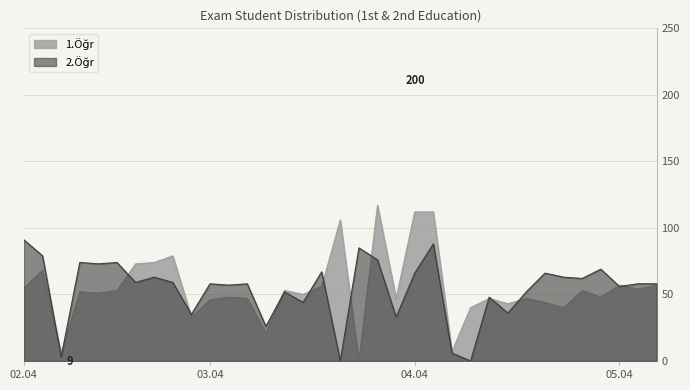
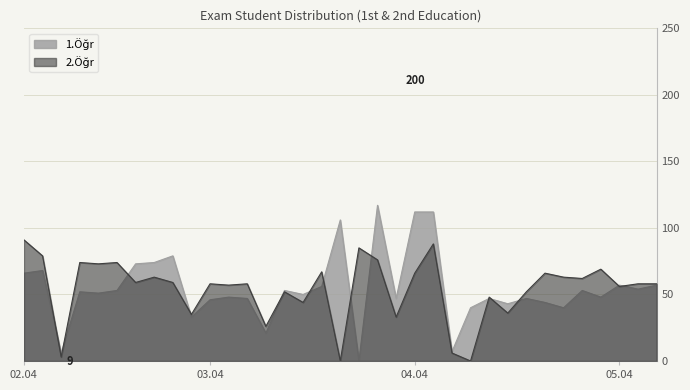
1.Öğr, 02.04: 55 -> 66
